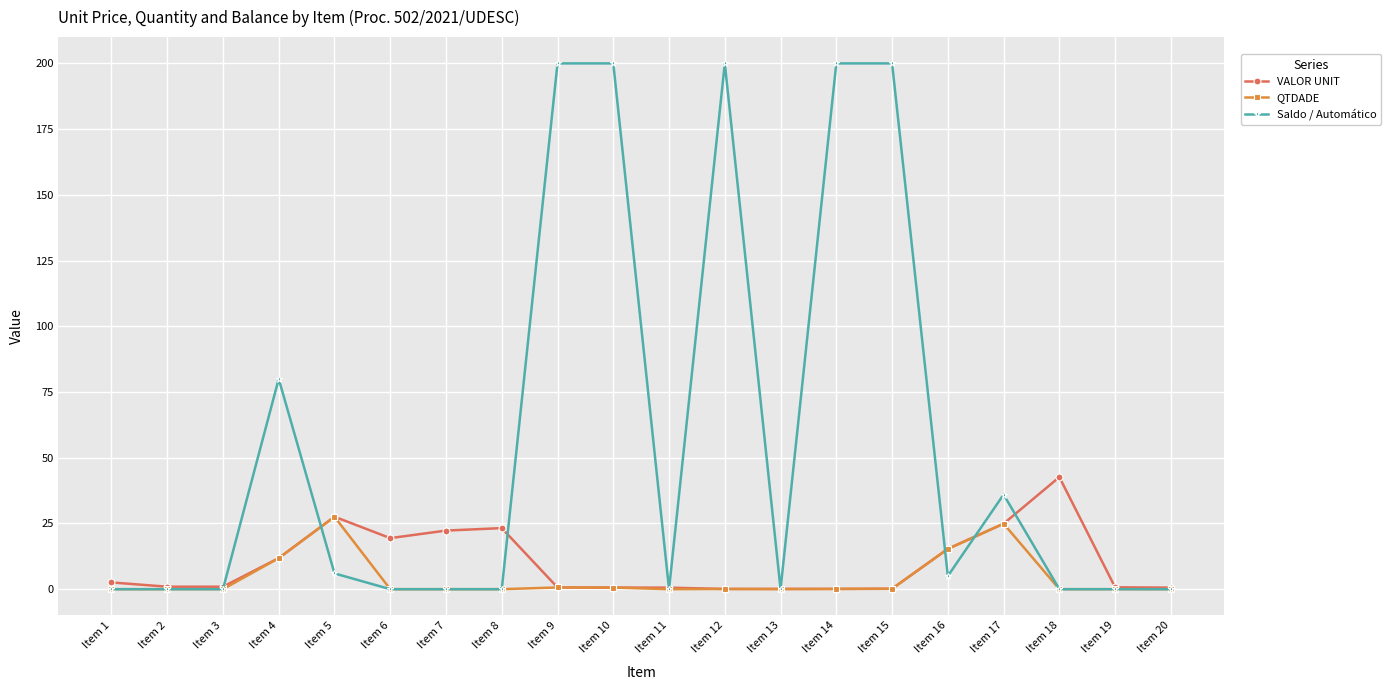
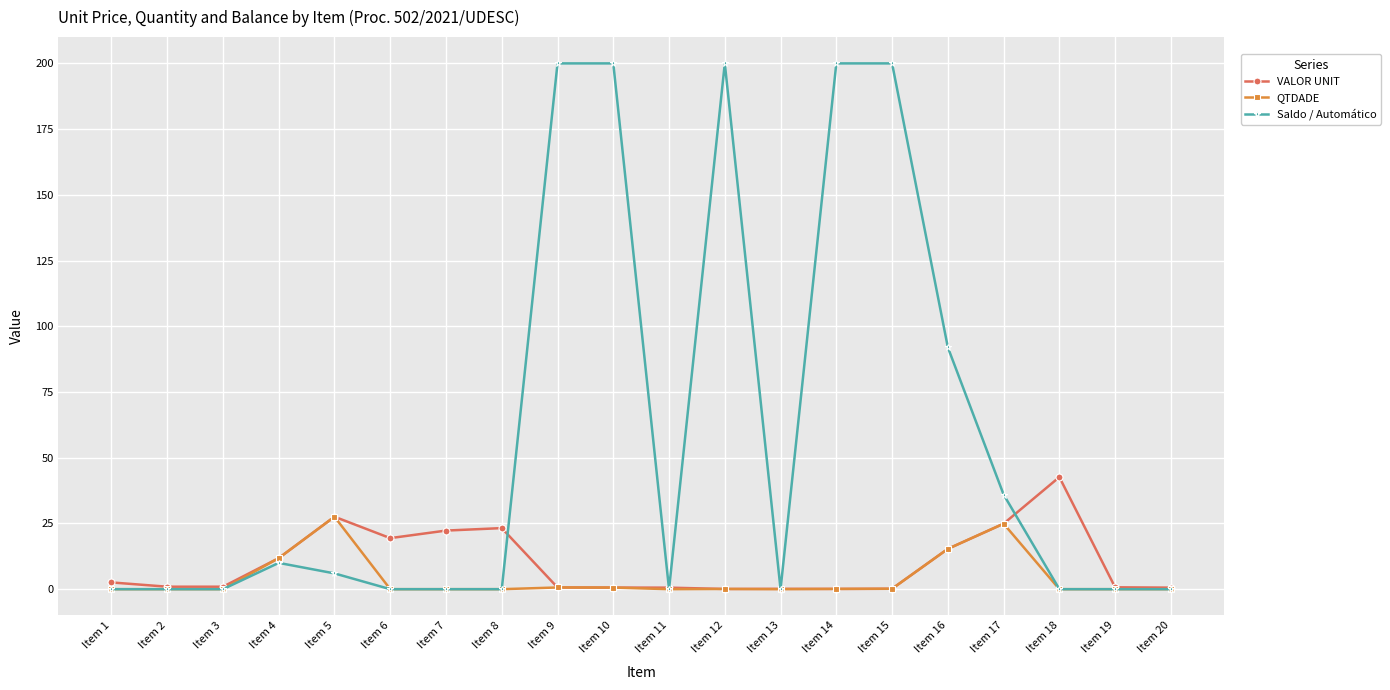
Saldo / Automático, Item 4: 80 -> 10
Saldo / Automático, Item 16: 5 -> 92
